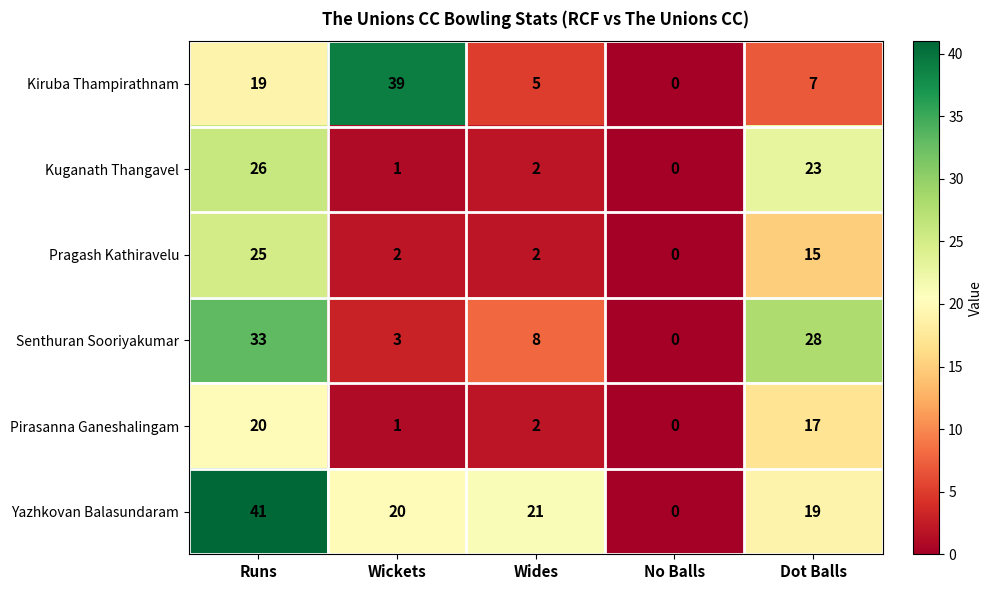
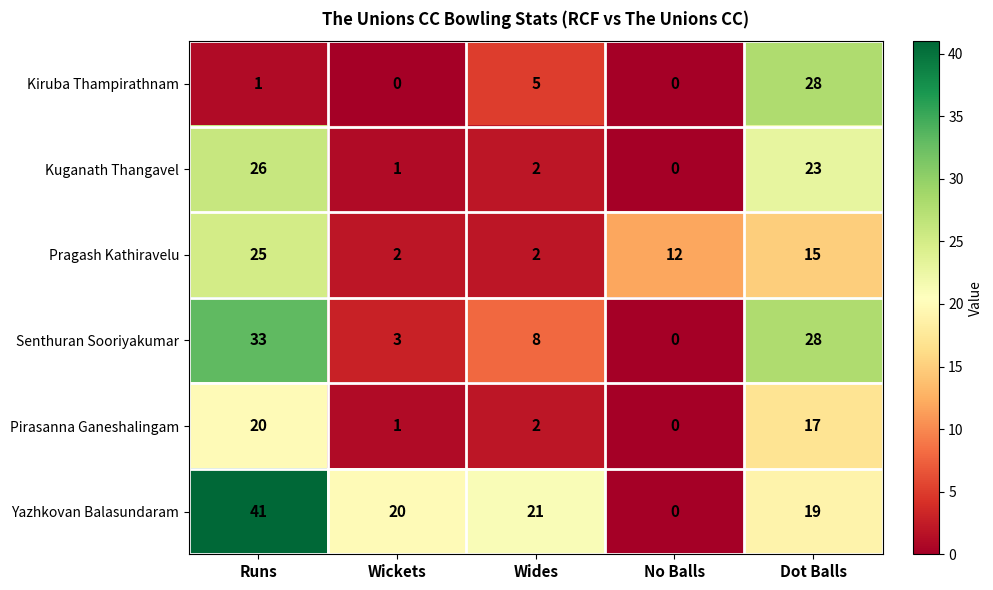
Kiruba Thampirathnam, Runs: 19 -> 1
Kiruba Thampirathnam, Wickets: 39 -> 0
Kiruba Thampirathnam, Dot Balls: 7 -> 28
Pragash Kathiravelu, No Balls: 0 -> 12
